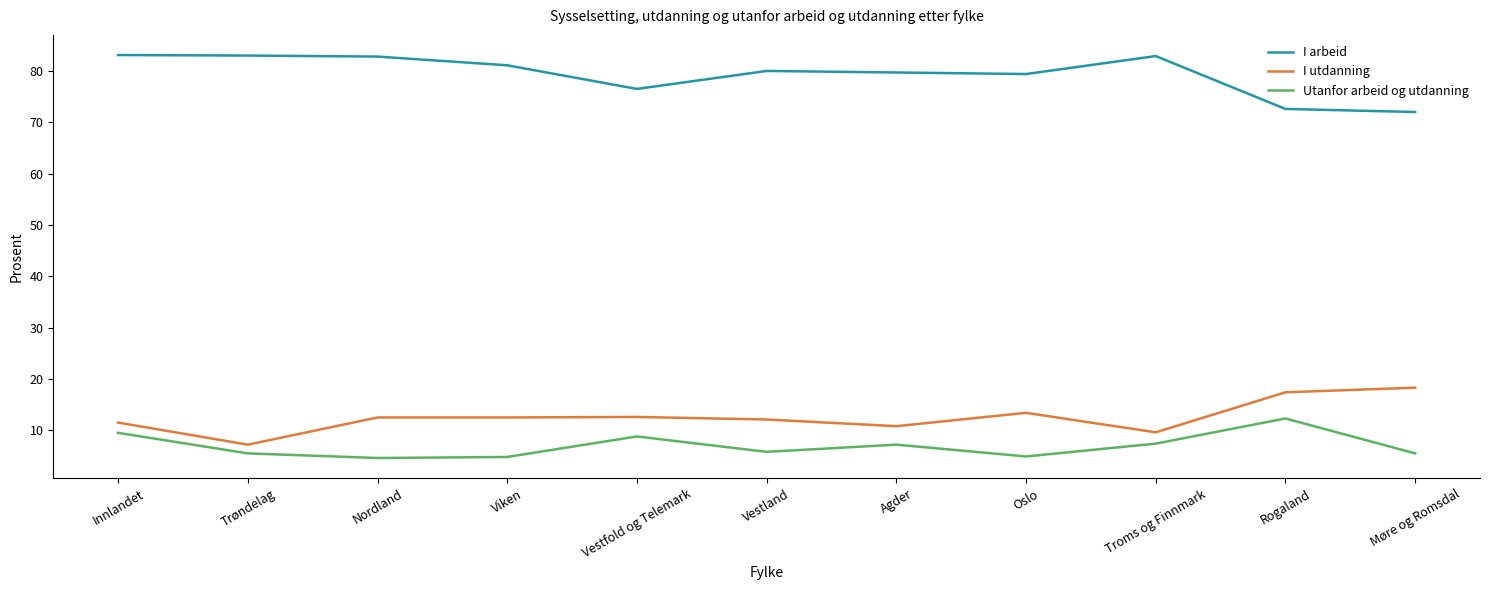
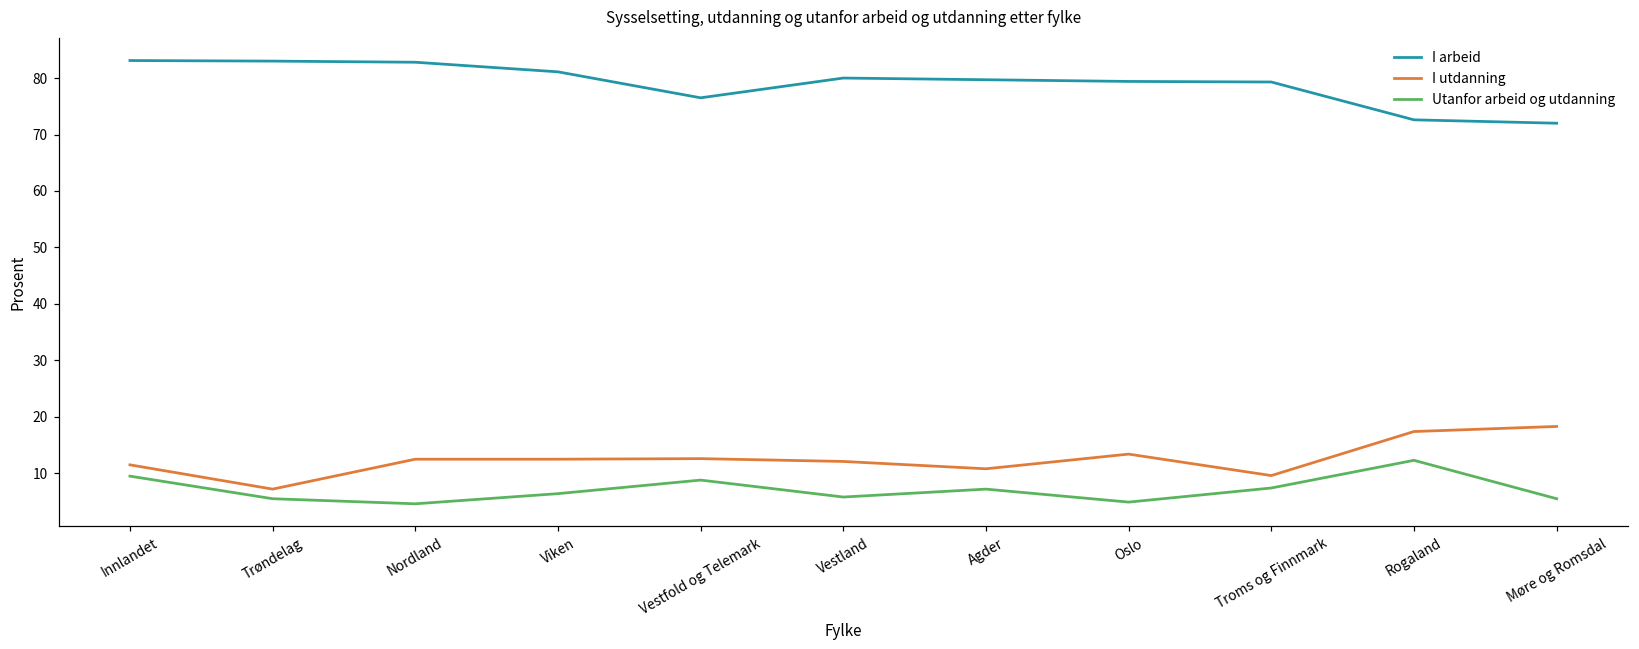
Utanfor arbeid og utdanning, Viken: 5 -> 6
I arbeid, Troms og Finnmark: 83 -> 79
